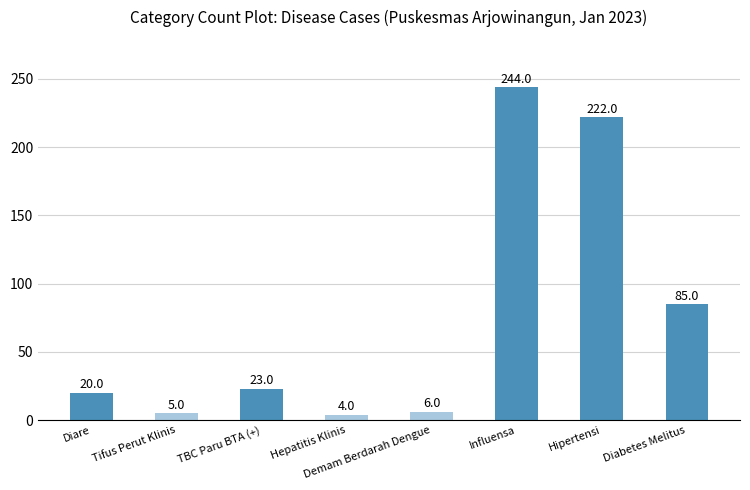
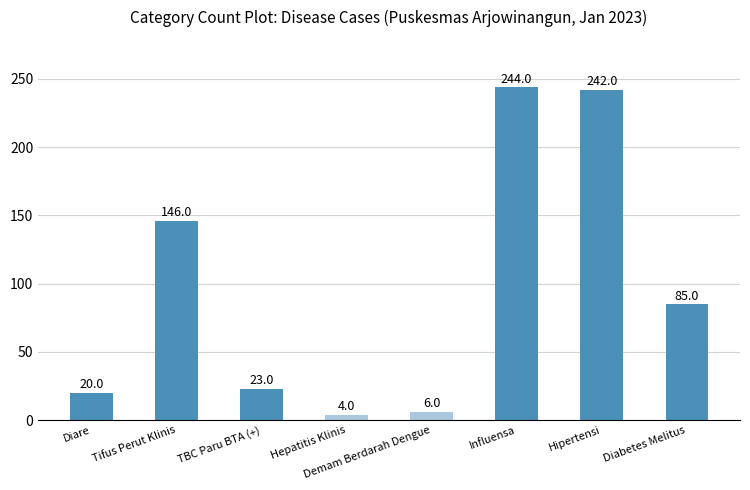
Tifus Perut Klinis: 5.0 -> 146.0
Hipertensi: 222.0 -> 242.0
